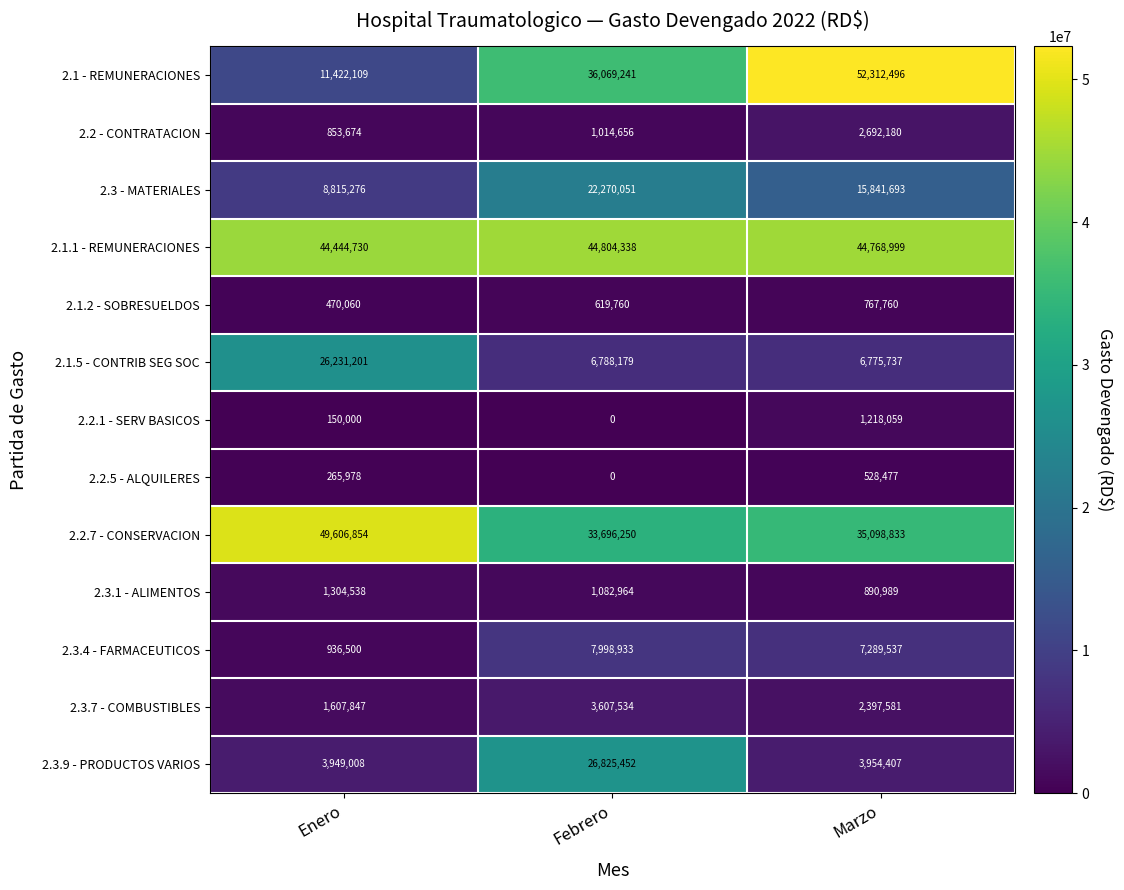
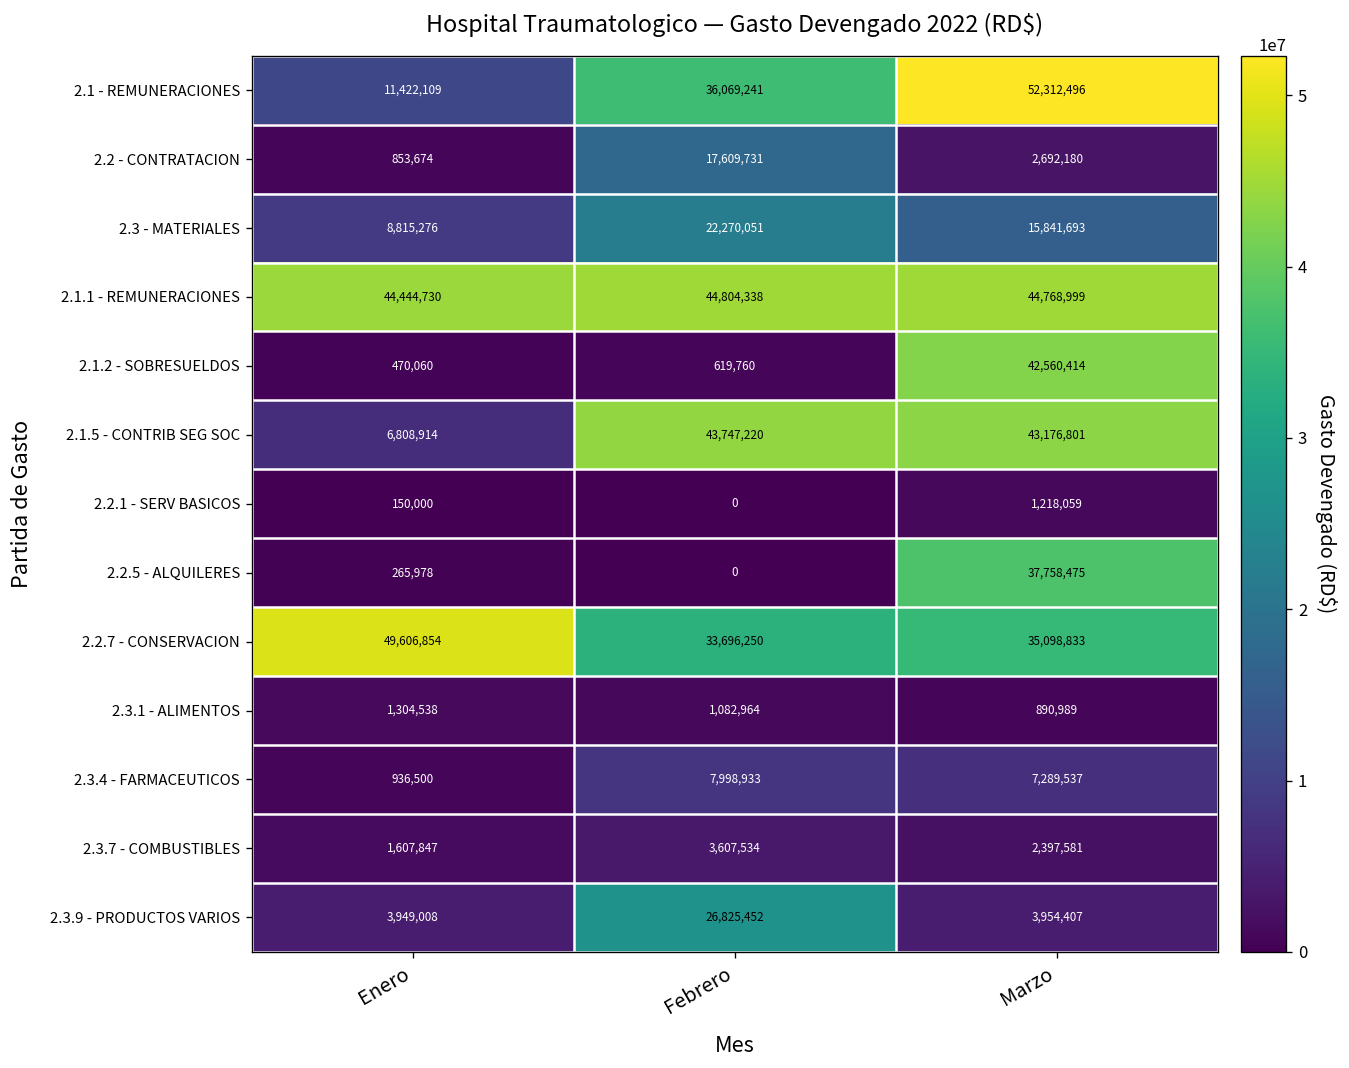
2.2 - CONTRATACION, Febrero: 1,014,656 -> 17,609,731
2.1.2 - SOBRESUELDOS, Marzo: 767,760 -> 42,560,414
2.1.5 - CONTRIB SEG SOC, Enero: 26,231,201 -> 6,808,914
2.1.5 - CONTRIB SEG SOC, Febrero: 6,788,179 -> 43,747,220
2.1.5 - CONTRIB SEG SOC, Marzo: 6,775,737 -> 43,176,801
2.2.5 - ALQUILERES, Marzo: 528,477 -> 37,758,475
